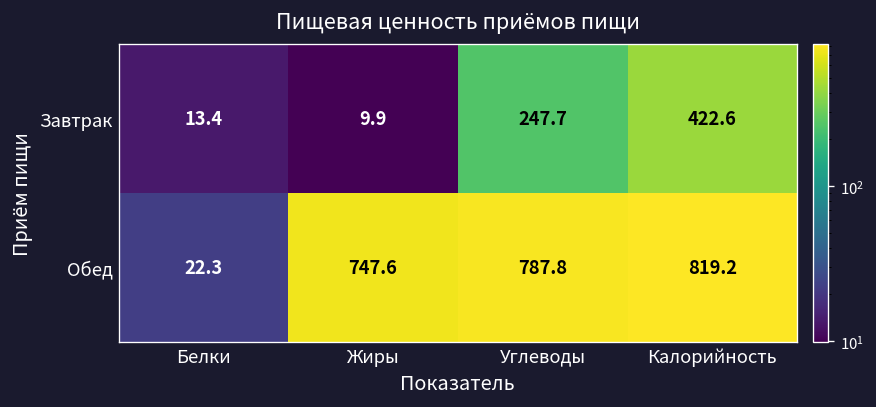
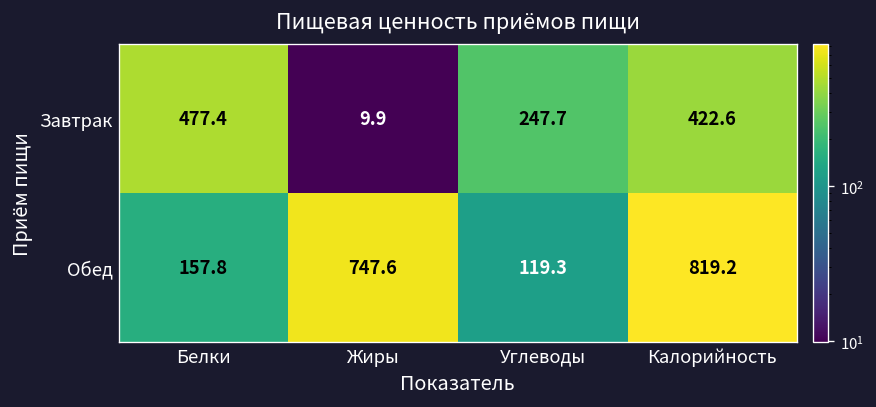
Завтрак, Белки: 13.4 -> 477.4
Обед, Белки: 22.3 -> 157.8
Обед, Углеводы: 787.8 -> 119.3
